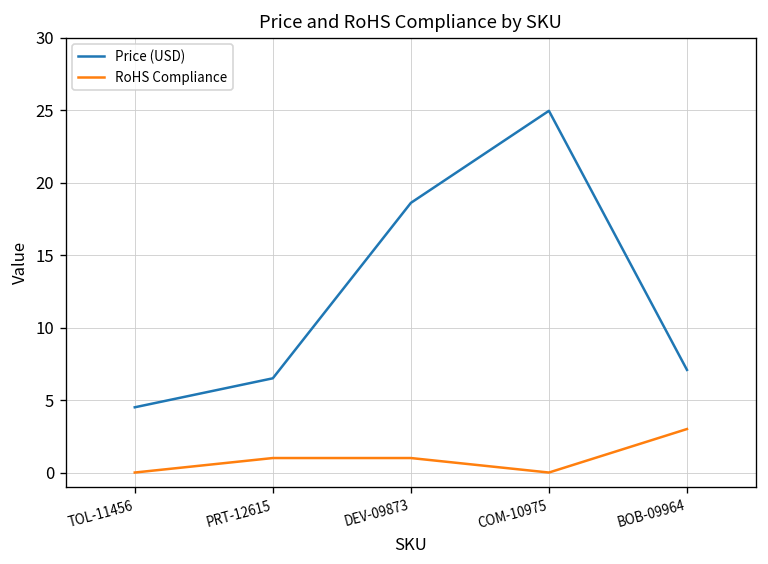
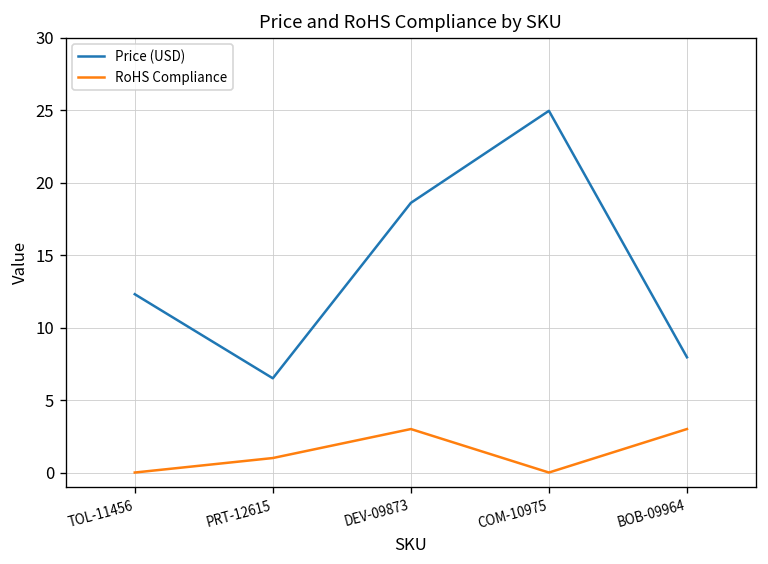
Price (USD), TOL-11456: 4.5 -> 12.3
RoHS Compliance, DEV-09873: 1 -> 3
Price (USD), BOB-09964: 7.1 -> 8.0
